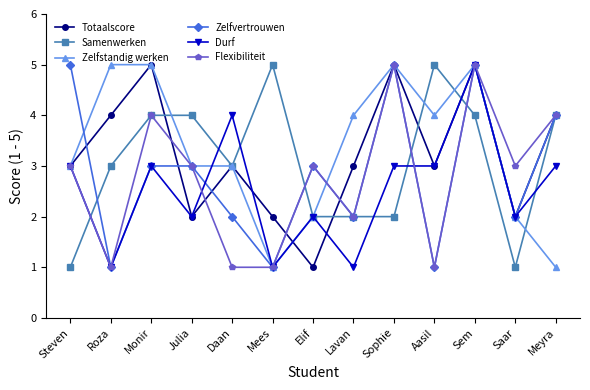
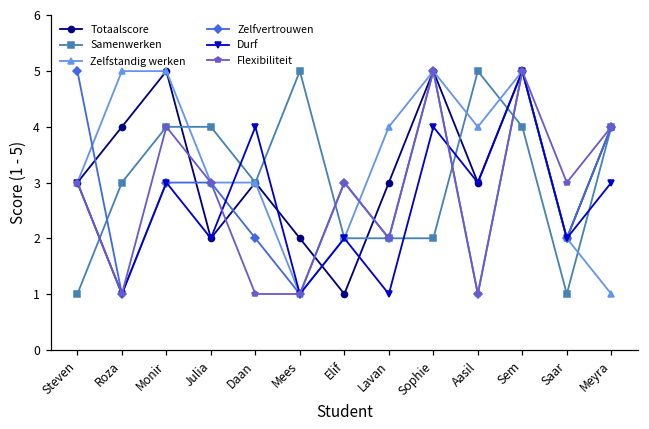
Durf, Sophie: 3 -> 4
